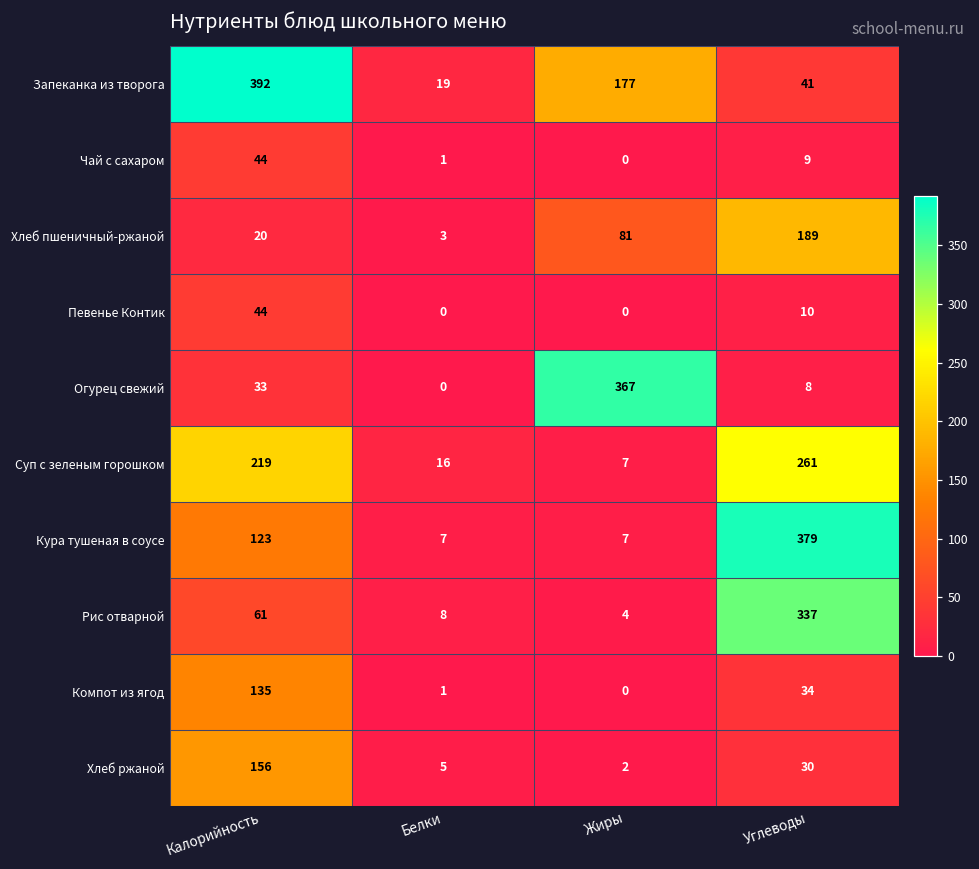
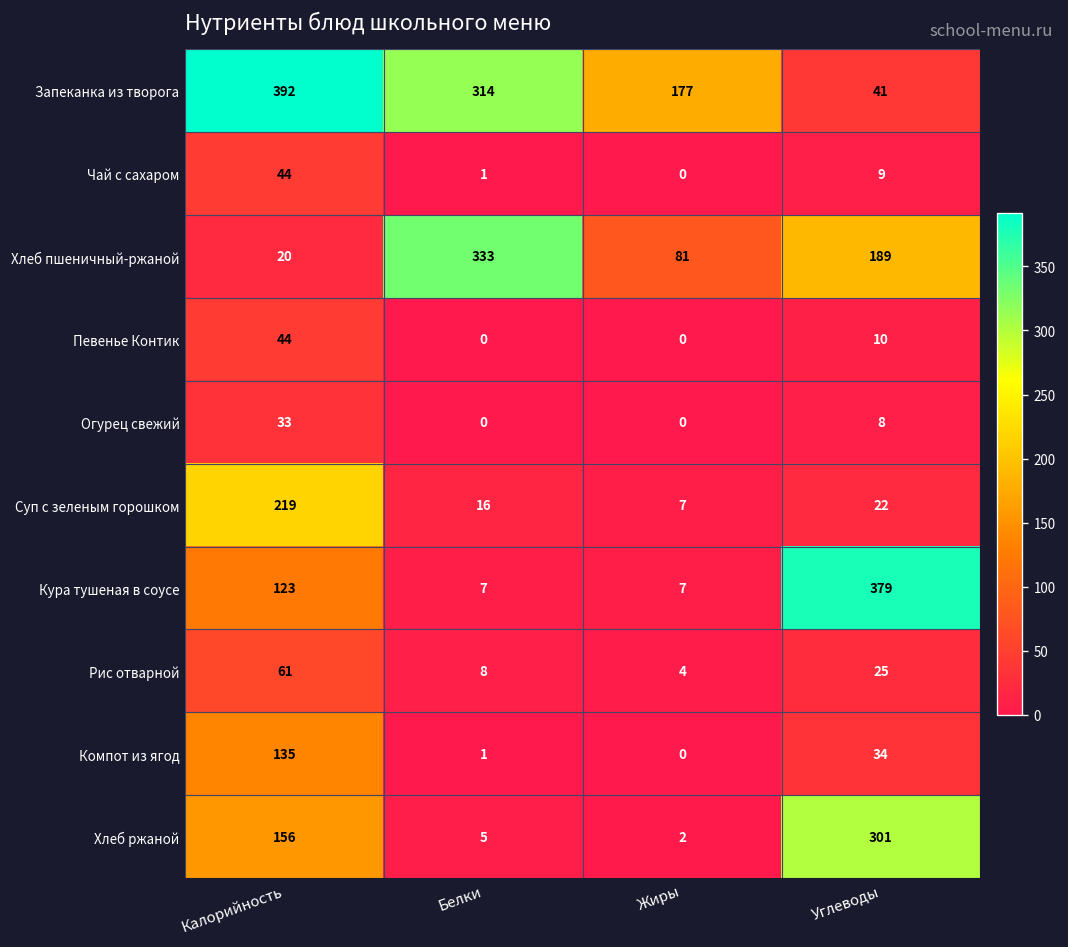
Запеканка из творога, Белки: 19 -> 314
Хлеб пшеничный-ржаной, Белки: 3 -> 333
Огурец свежий, Жиры: 367 -> 0
Суп с зеленым горошком, Углеводы: 261 -> 22
Рис отварной, Углеводы: 337 -> 25
Хлеб ржаной, Углеводы: 30 -> 301
